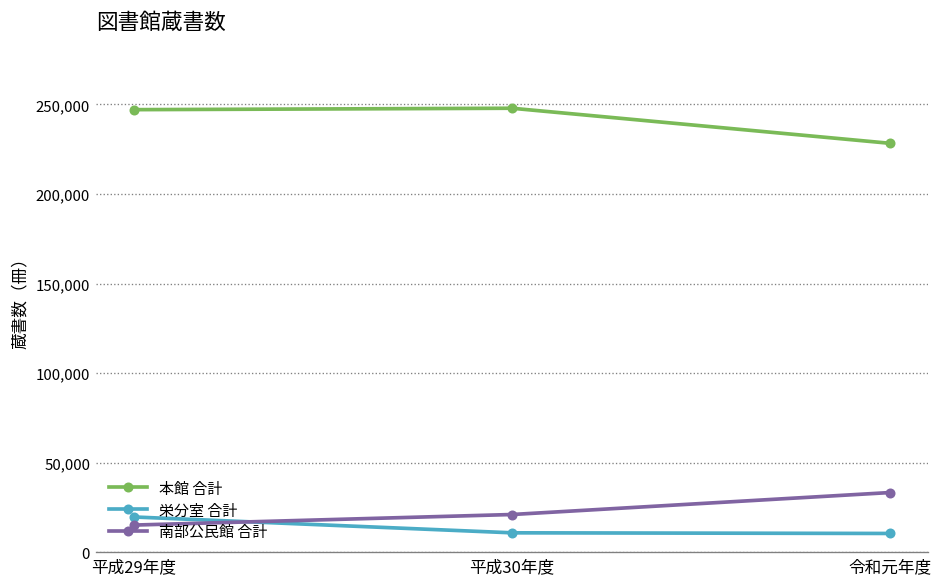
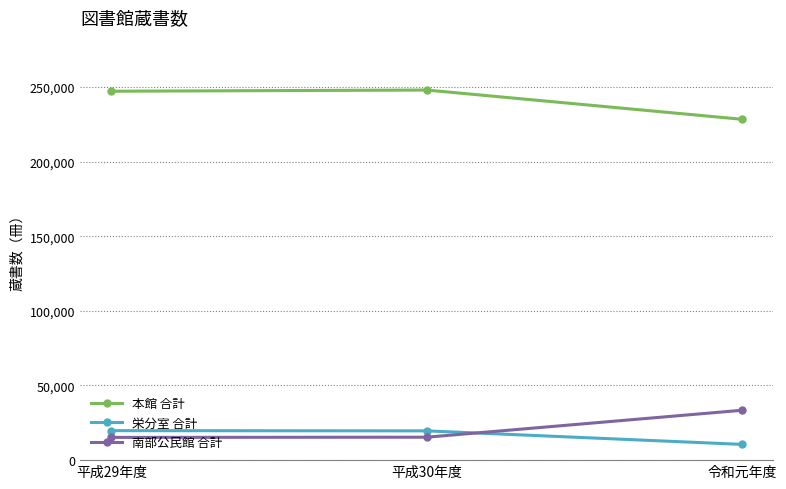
栄分室 合計, 平成30年度: 11,000 -> 20,000
南部公民館 合計, 平成30年度: 21,000 -> 15,000
